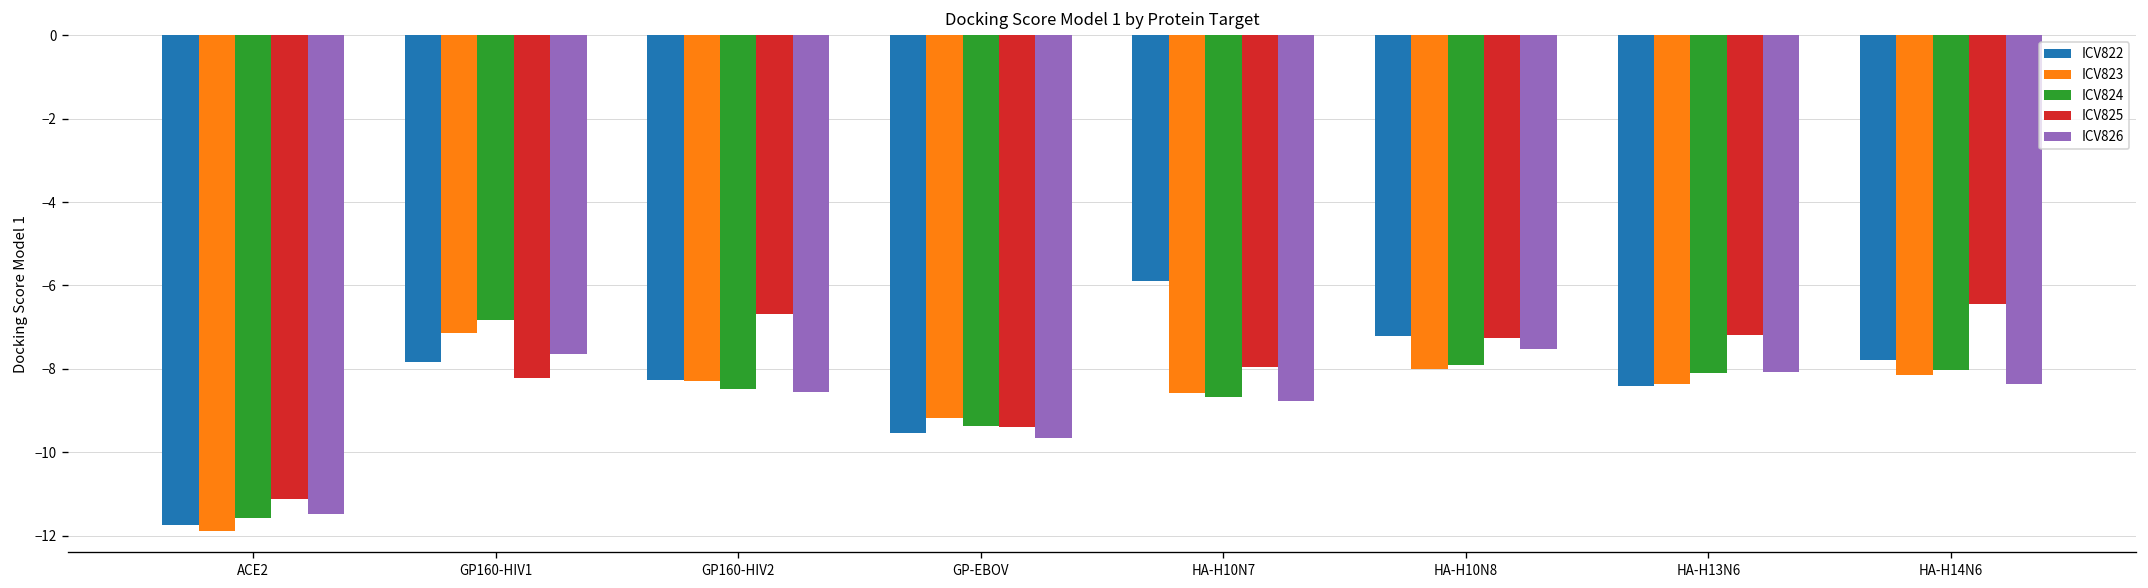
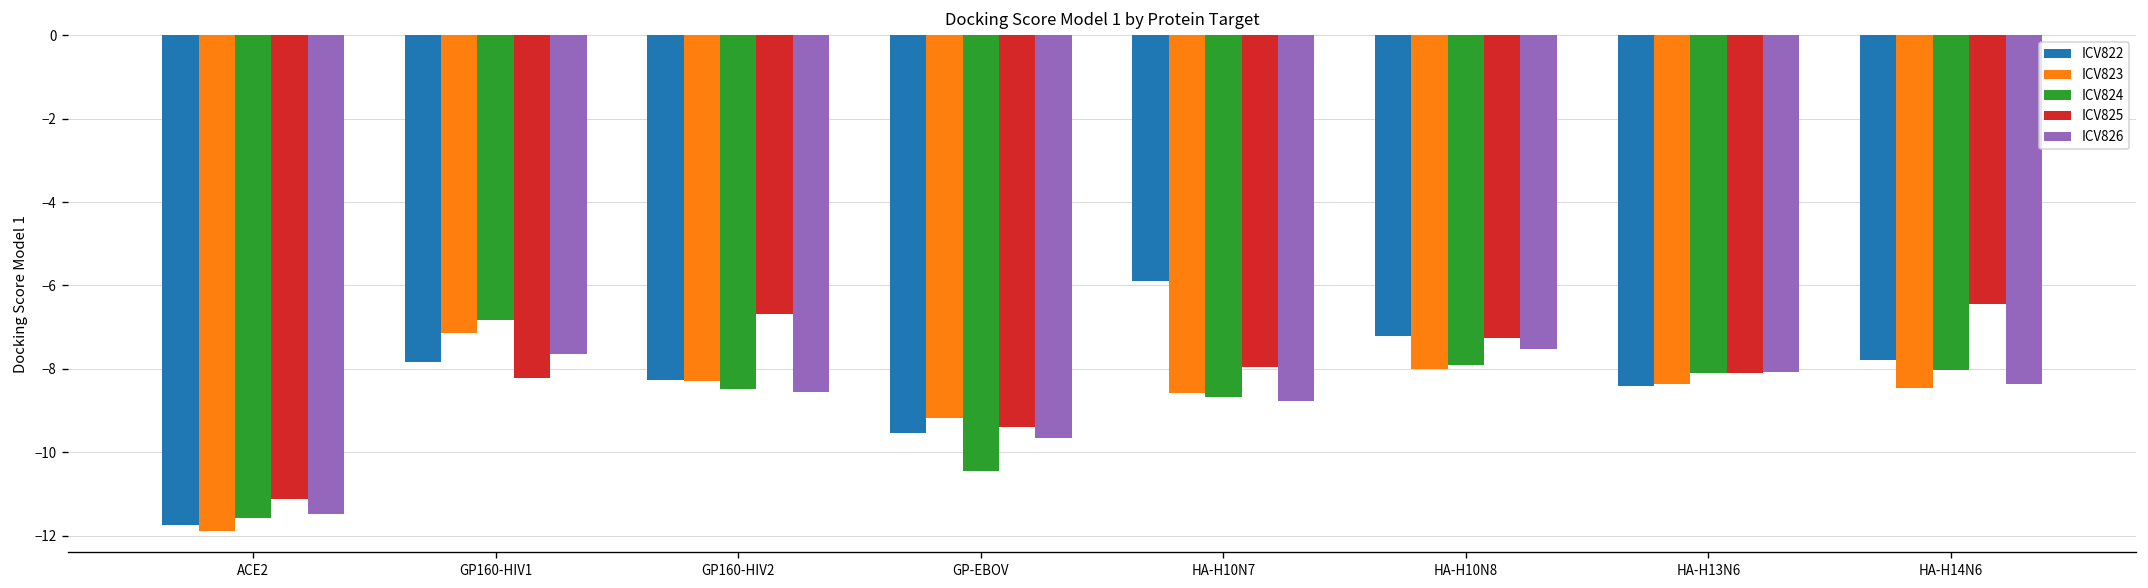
ICV824, GP-EBOV: -9.4 -> -10.4
ICV825, HA-H13N6: -7.2 -> -8.1
ICV823, HA-H14N6: -8.1 -> -8.5
